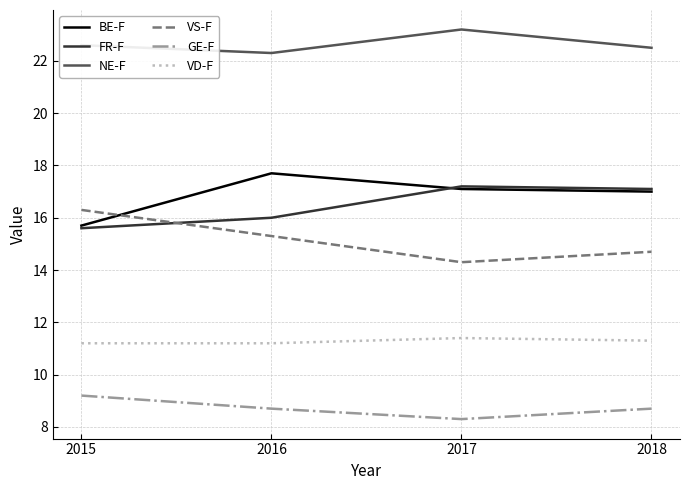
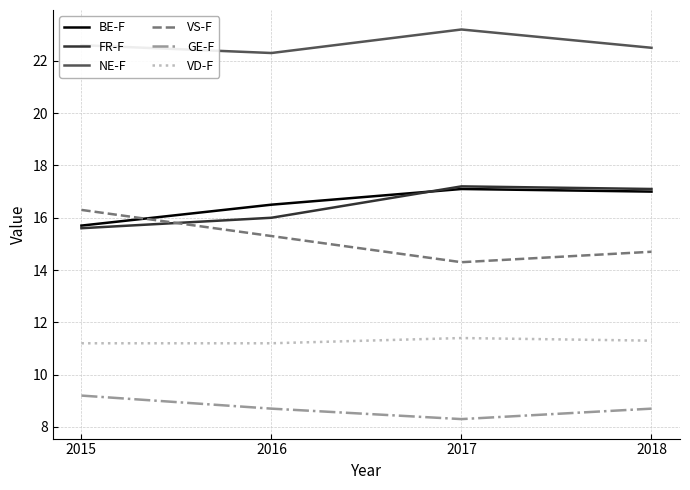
BE-F, 2016: 17.7 -> 16.5
